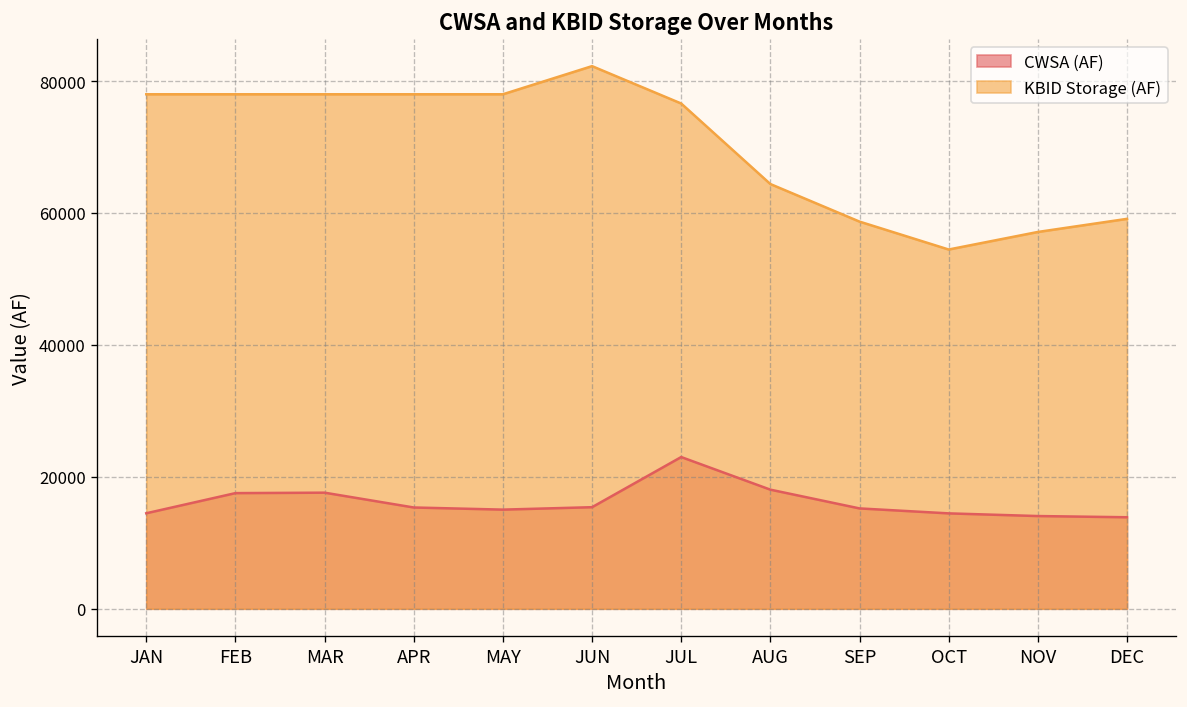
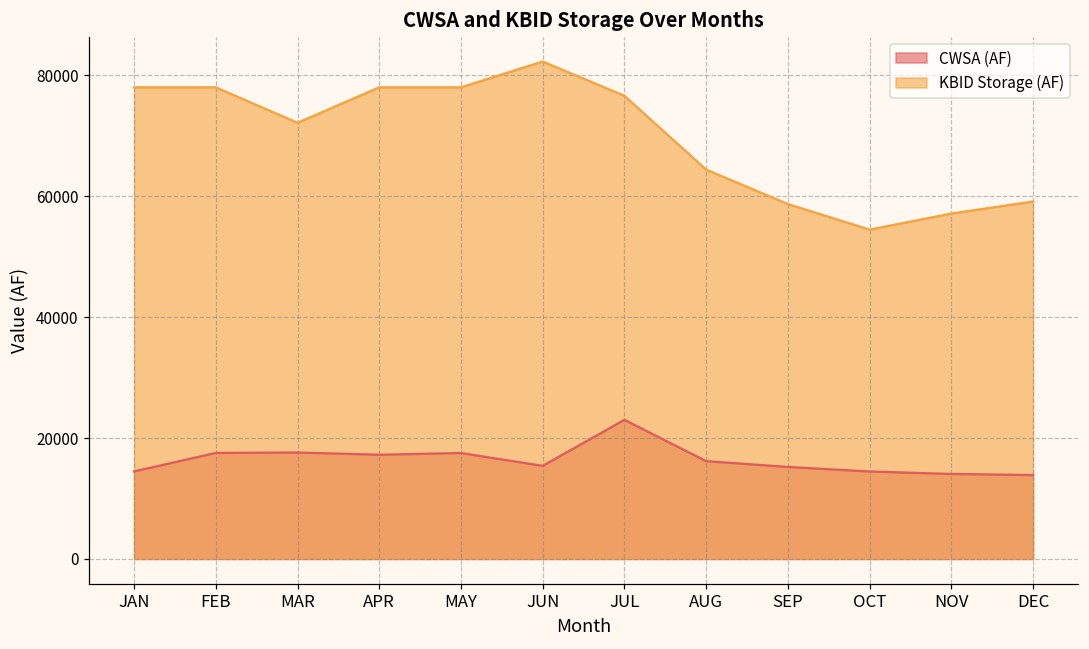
KBID Storage (AF), MAR: 78000 -> 72000
CWSA (AF), APR: 15000 -> 17000
CWSA (AF), MAY: 15000 -> 18000
CWSA (AF), AUG: 18000 -> 16000
